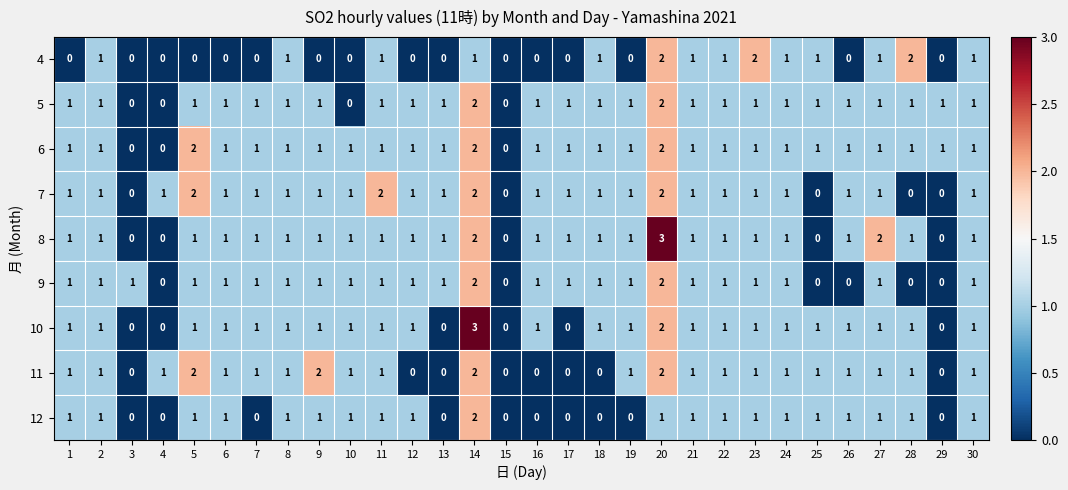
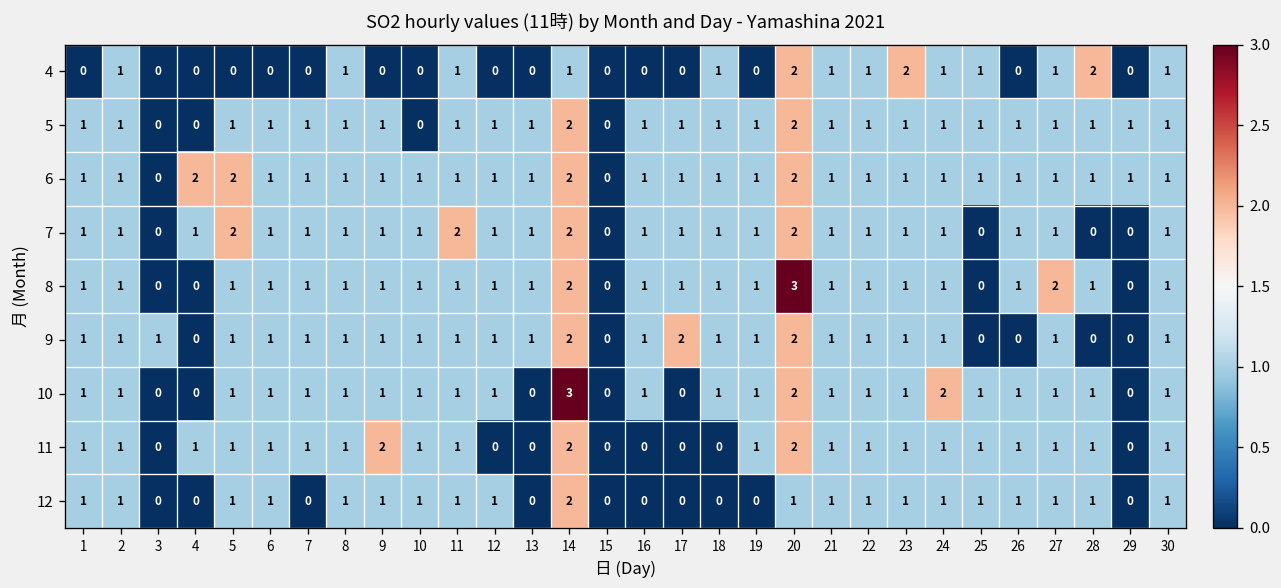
6, 4: 0 -> 2
9, 17: 1 -> 2
10, 24: 1 -> 2
11, 5: 2 -> 1
